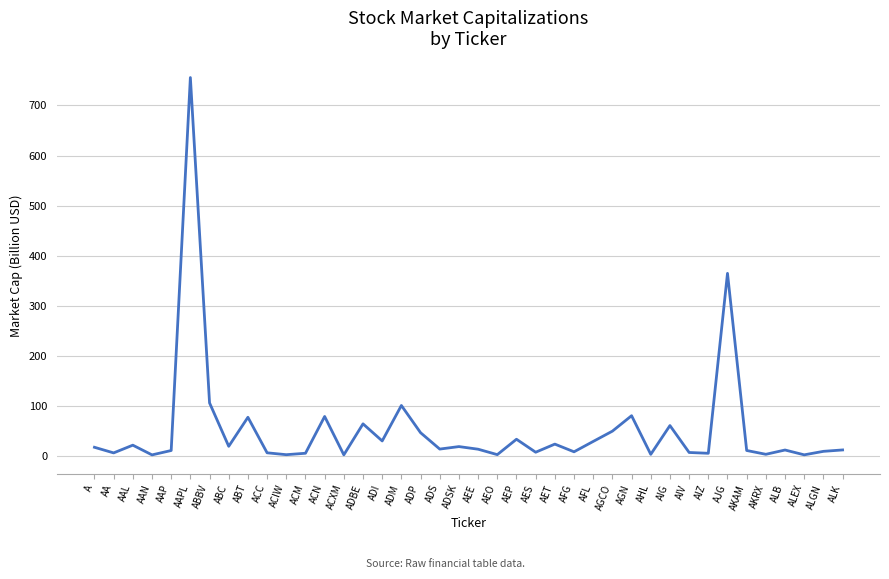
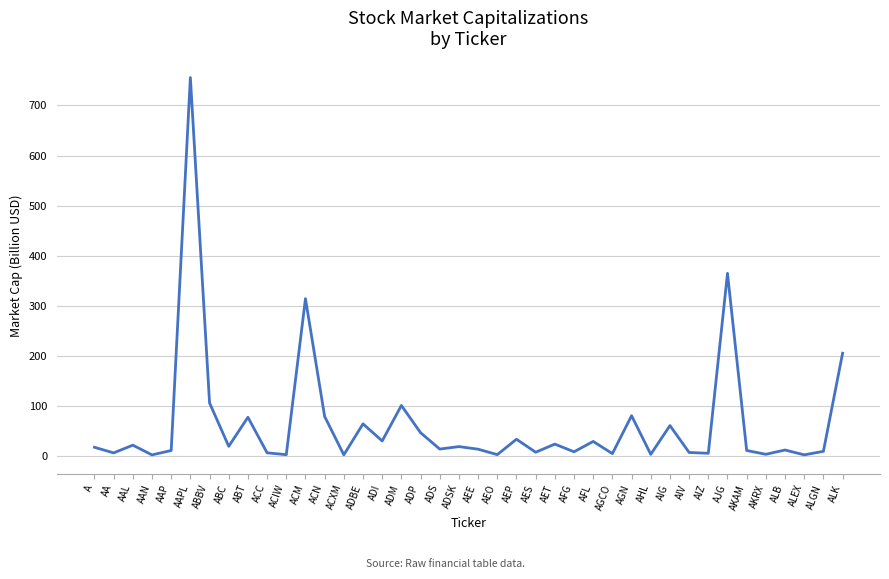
ACM: 10 -> 310
AGCO: 50 -> 0
ALK: 10 -> 210
